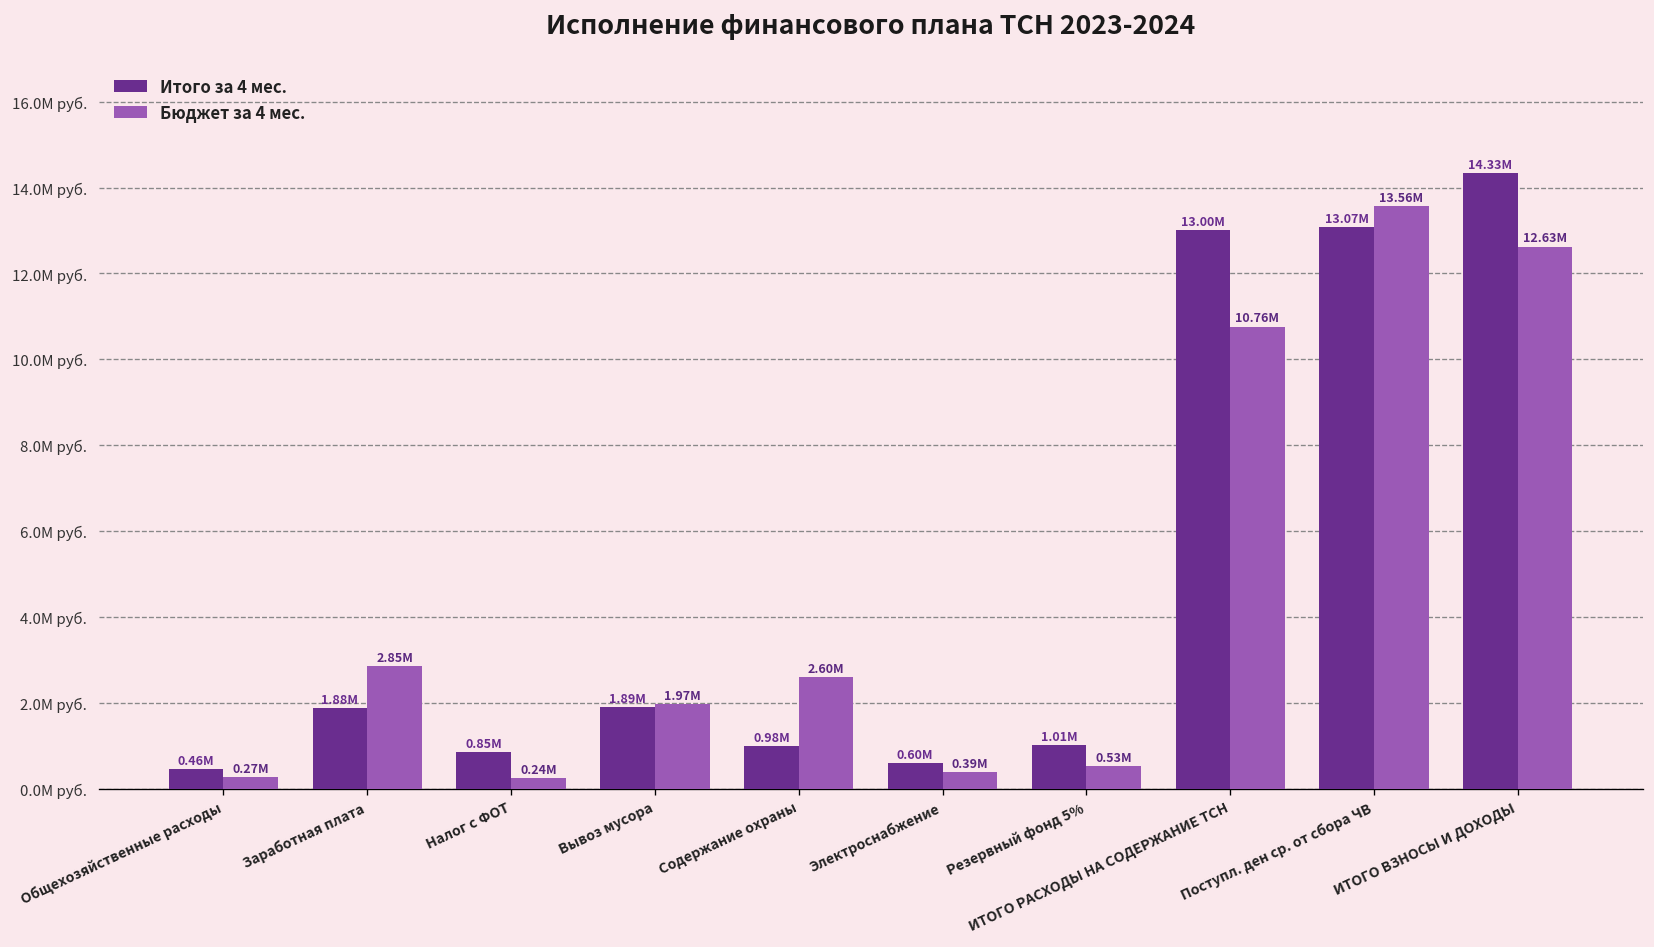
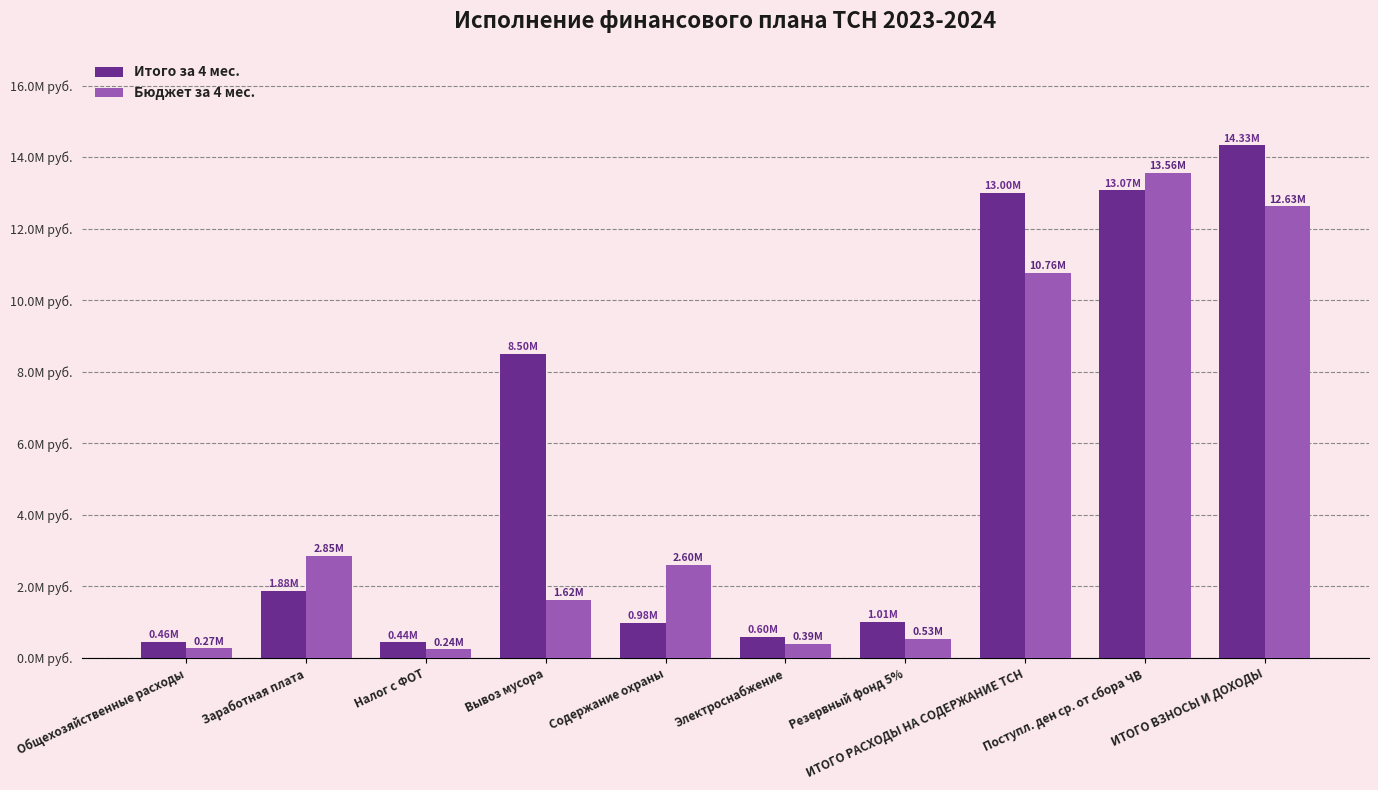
Итого за 4 мес., Налог с ФОТ: 0.85М -> 0.44М
Итого за 4 мес., Вывоз мусора: 1.89М -> 8.50М
Бюджет за 4 мес., Вывоз мусора: 1.97М -> 1.62М
